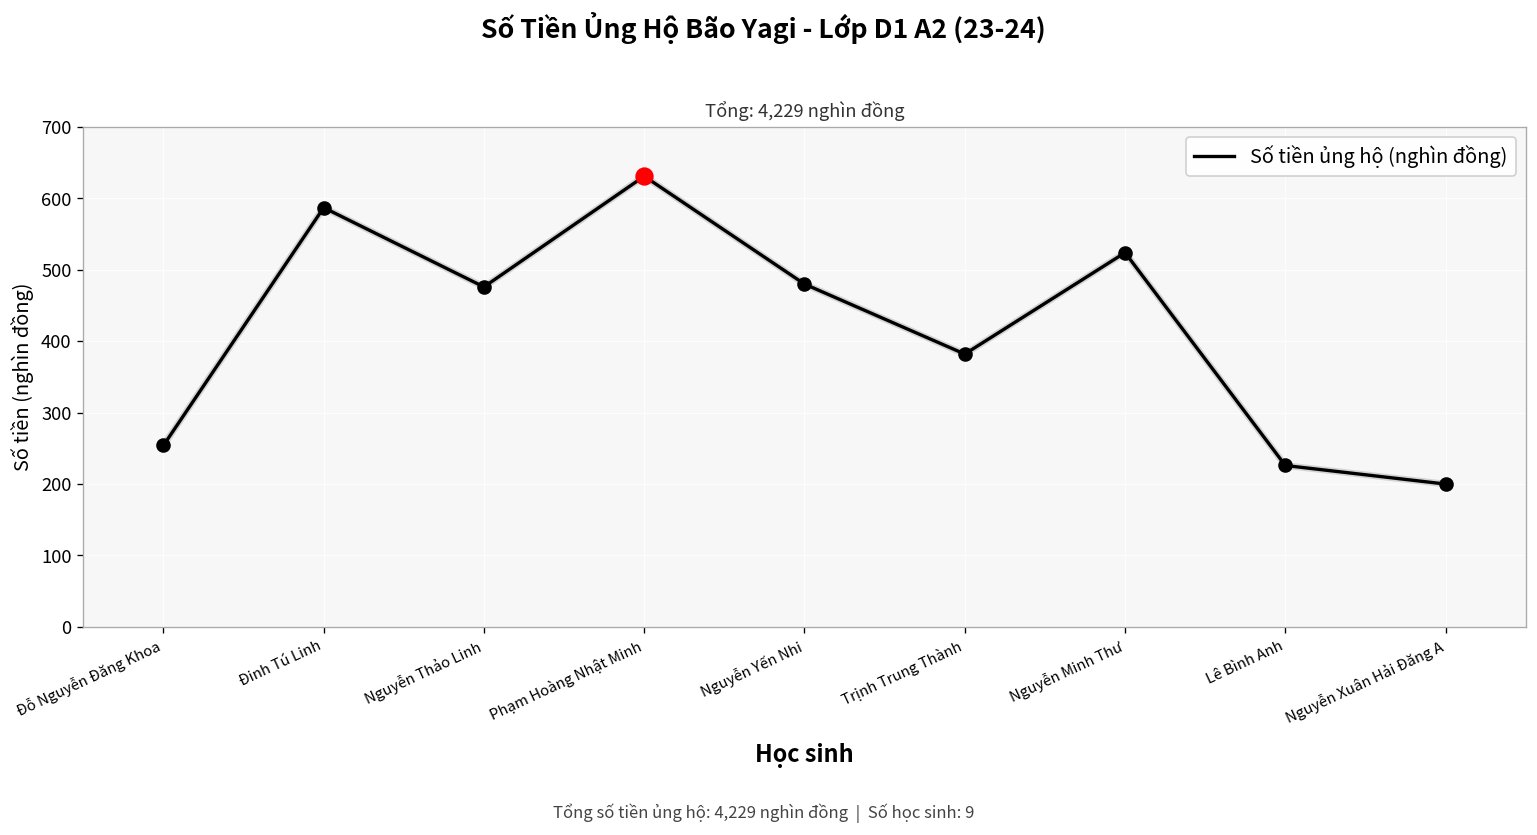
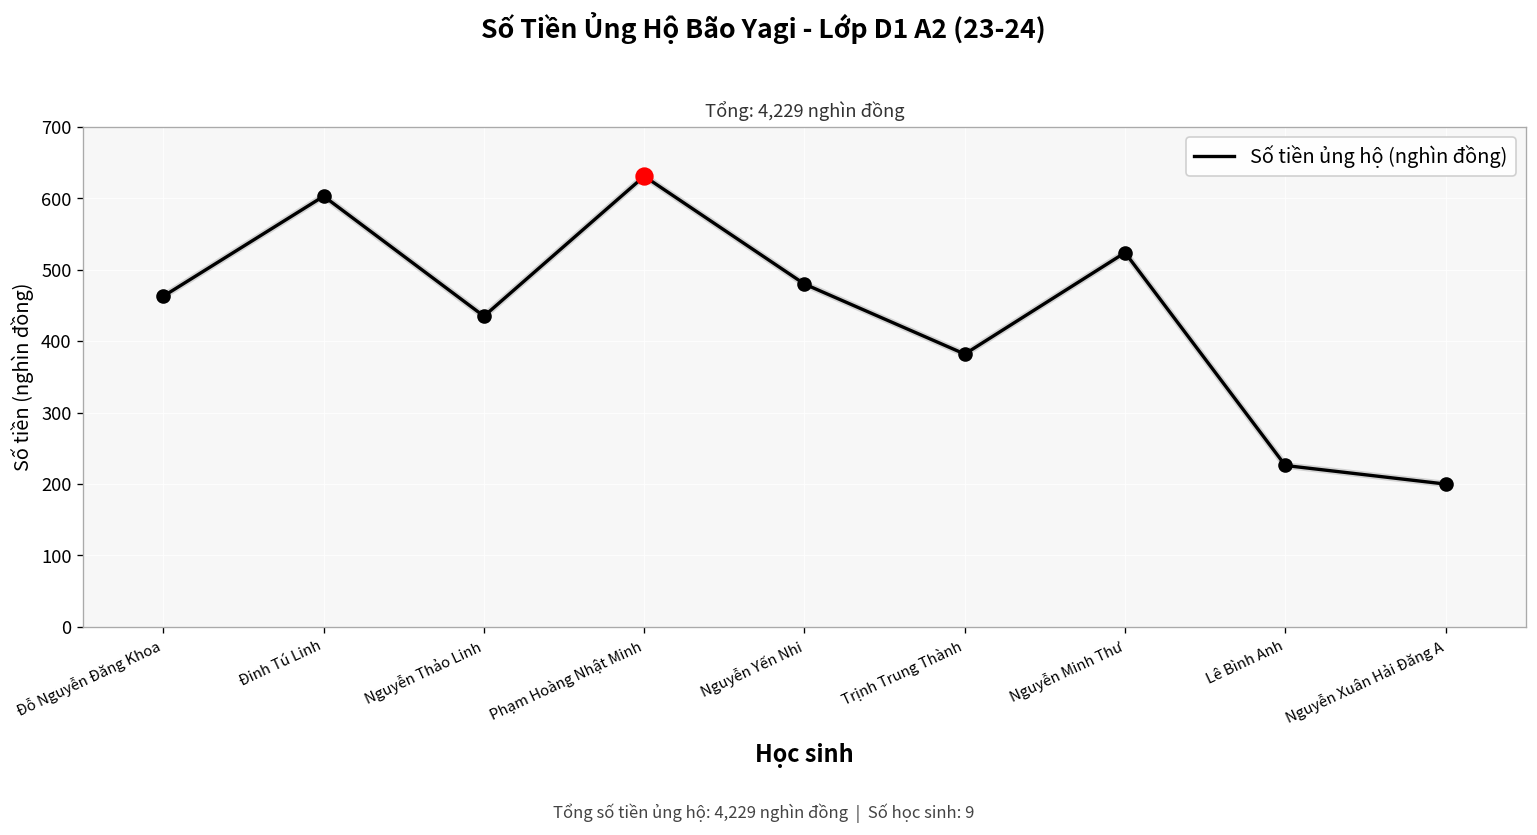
Số tiền ủng hộ (nghìn đồng), Đỗ Nguyễn Đăng Khoa: 250 -> 460
Số tiền ủng hộ (nghìn đồng), Đinh Tú Linh: 590 -> 600
Số tiền ủng hộ (nghìn đồng), Nguyễn Thảo Linh: 480 -> 440
